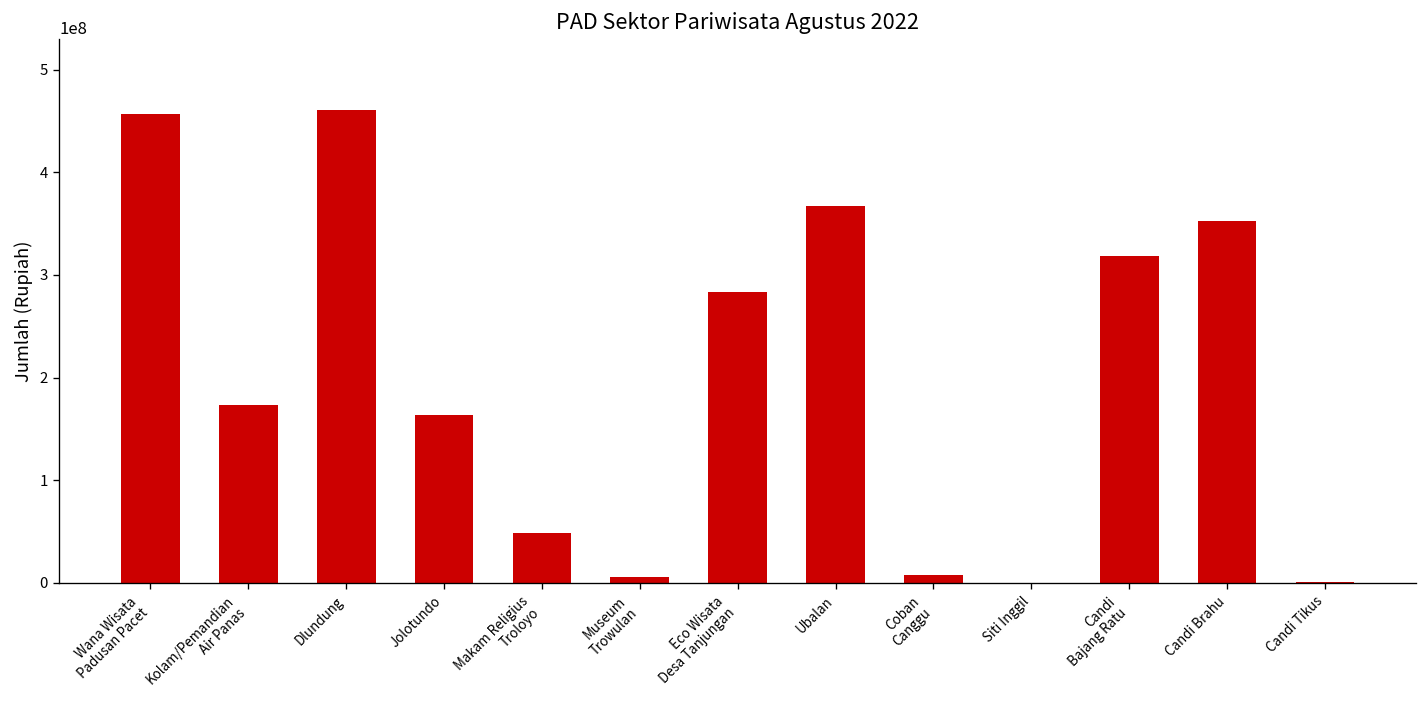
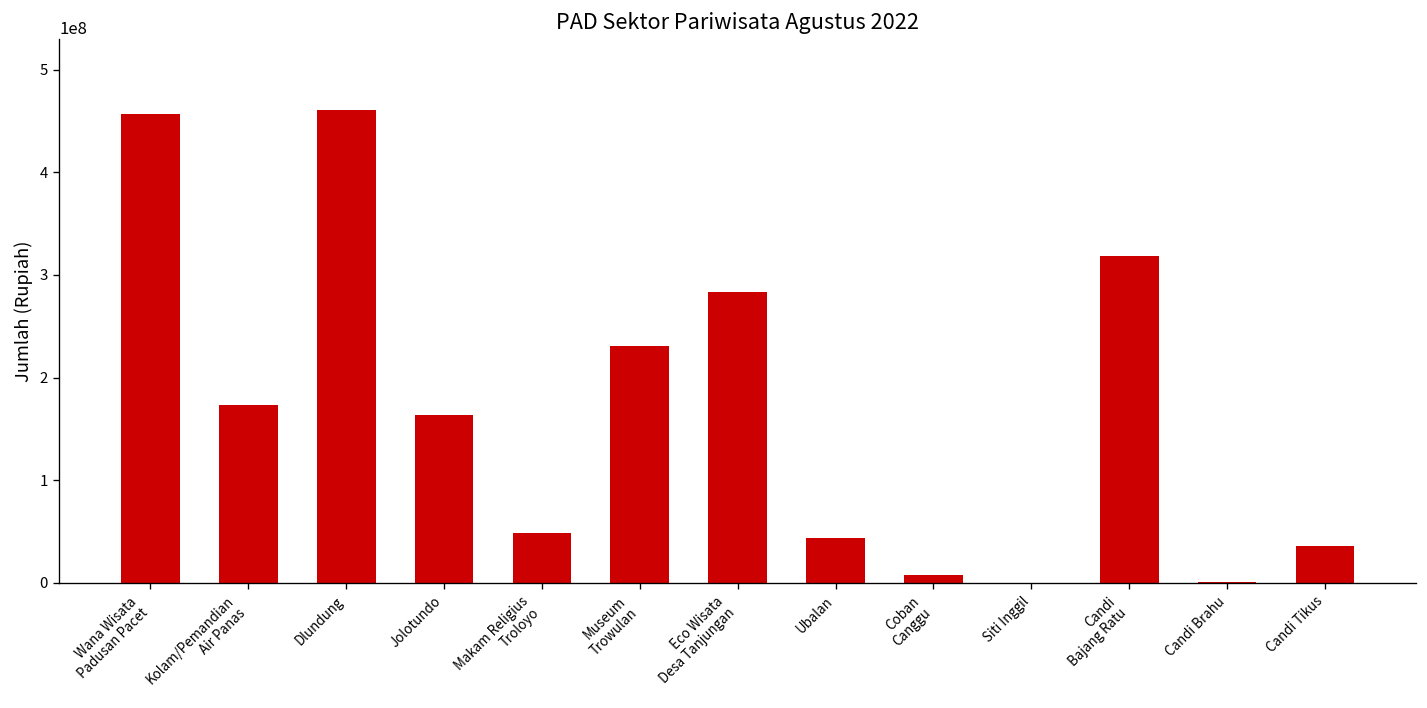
Museum Trowulan: 10000000 -> 230000000
Ubalan: 370000000 -> 40000000
Candi Brahu: 350000000 -> 0
Candi Tikus: 0 -> 40000000
